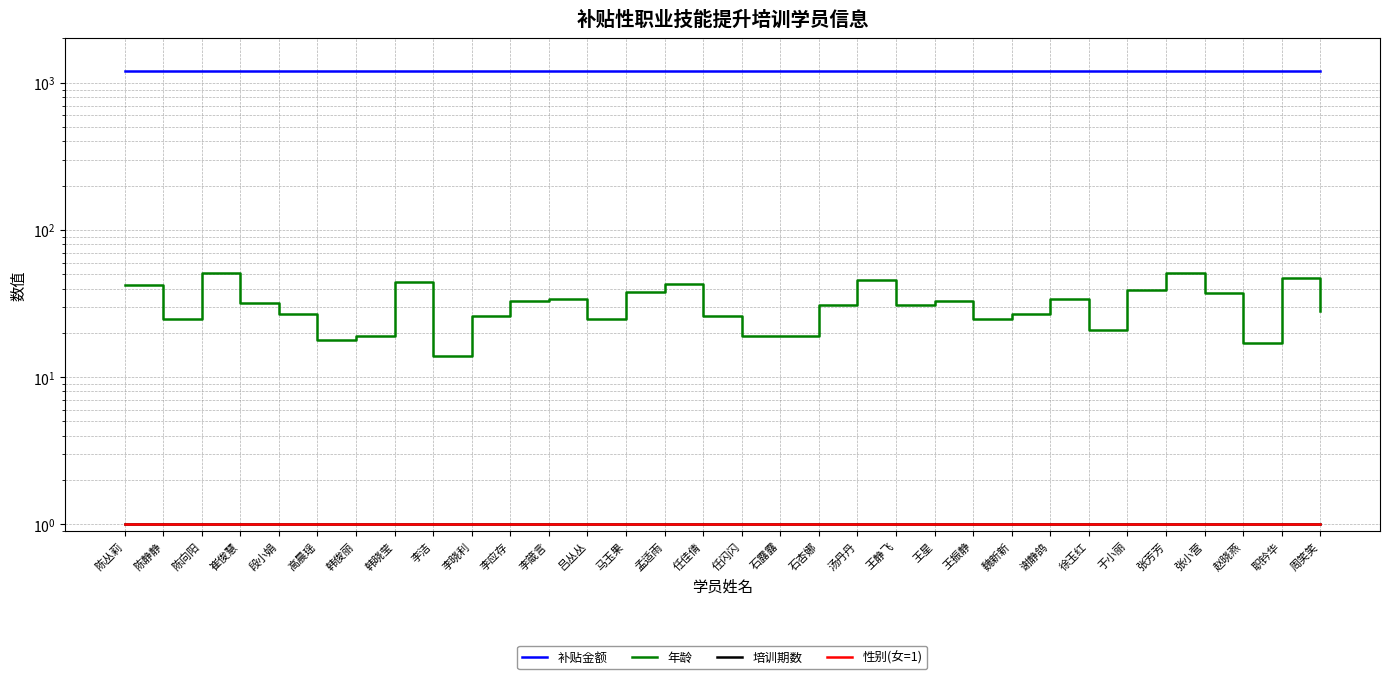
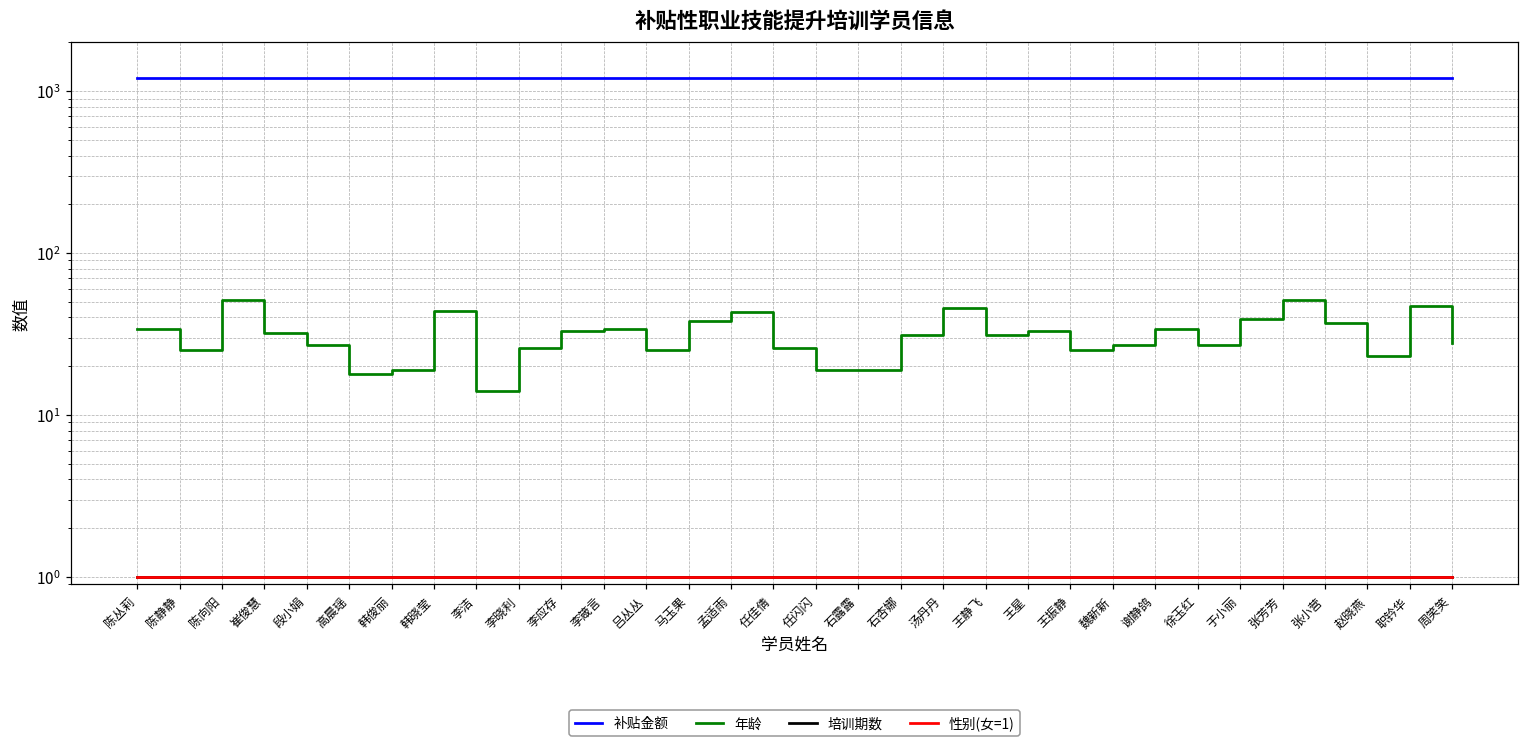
年龄, 陈丛莉: 42 -> 34
年龄, 徐玉红: 21 -> 27
年龄, 赵晓燕: 17 -> 23
